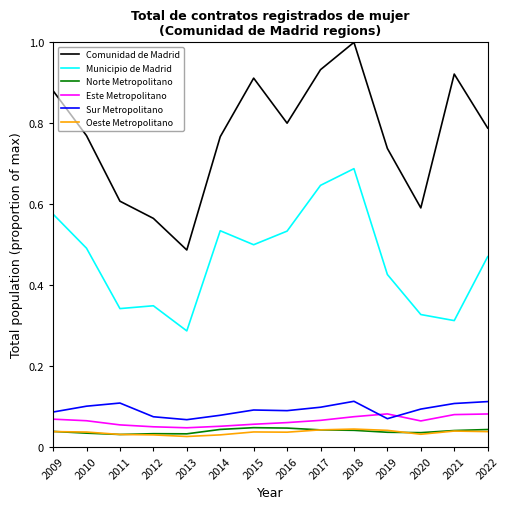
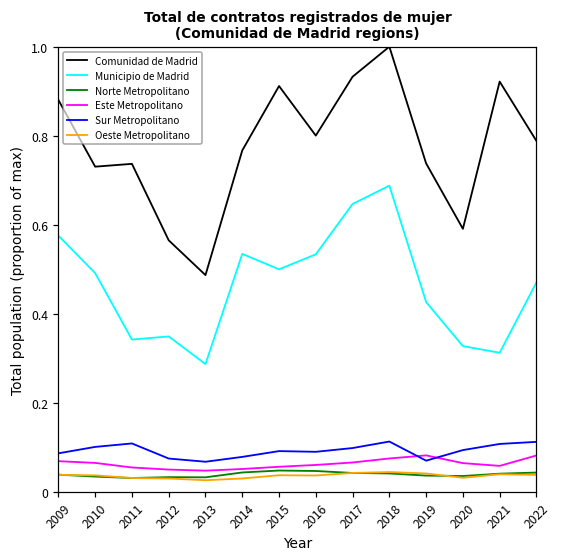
Comunidad de Madrid, 2010: 0.77 -> 0.73
Comunidad de Madrid, 2011: 0.61 -> 0.74
Este Metropolitano, 2021: 0.08 -> 0.06
